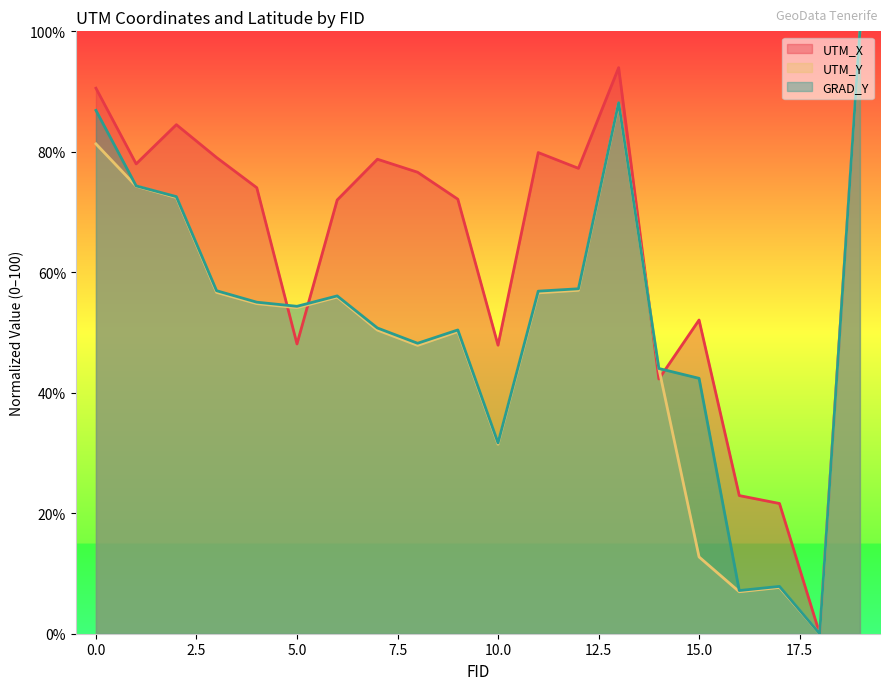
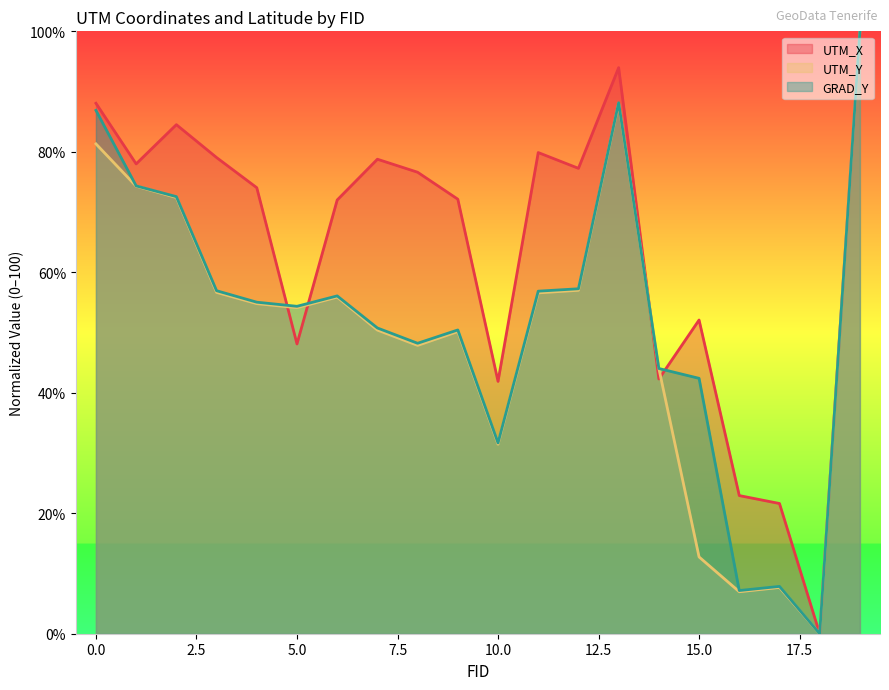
UTM_X, 0.0: 91% -> 88%
UTM_X, 10.0: 48% -> 42%
